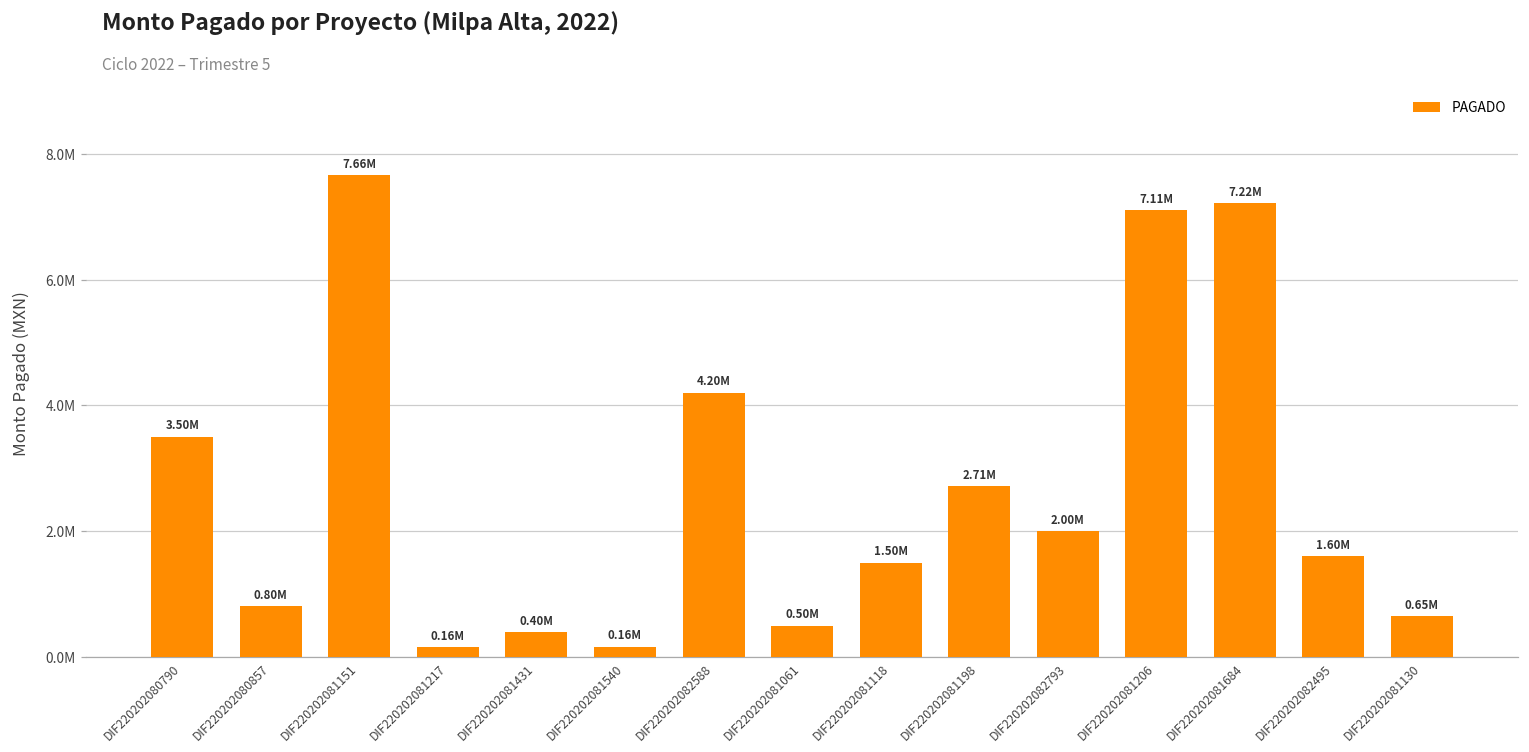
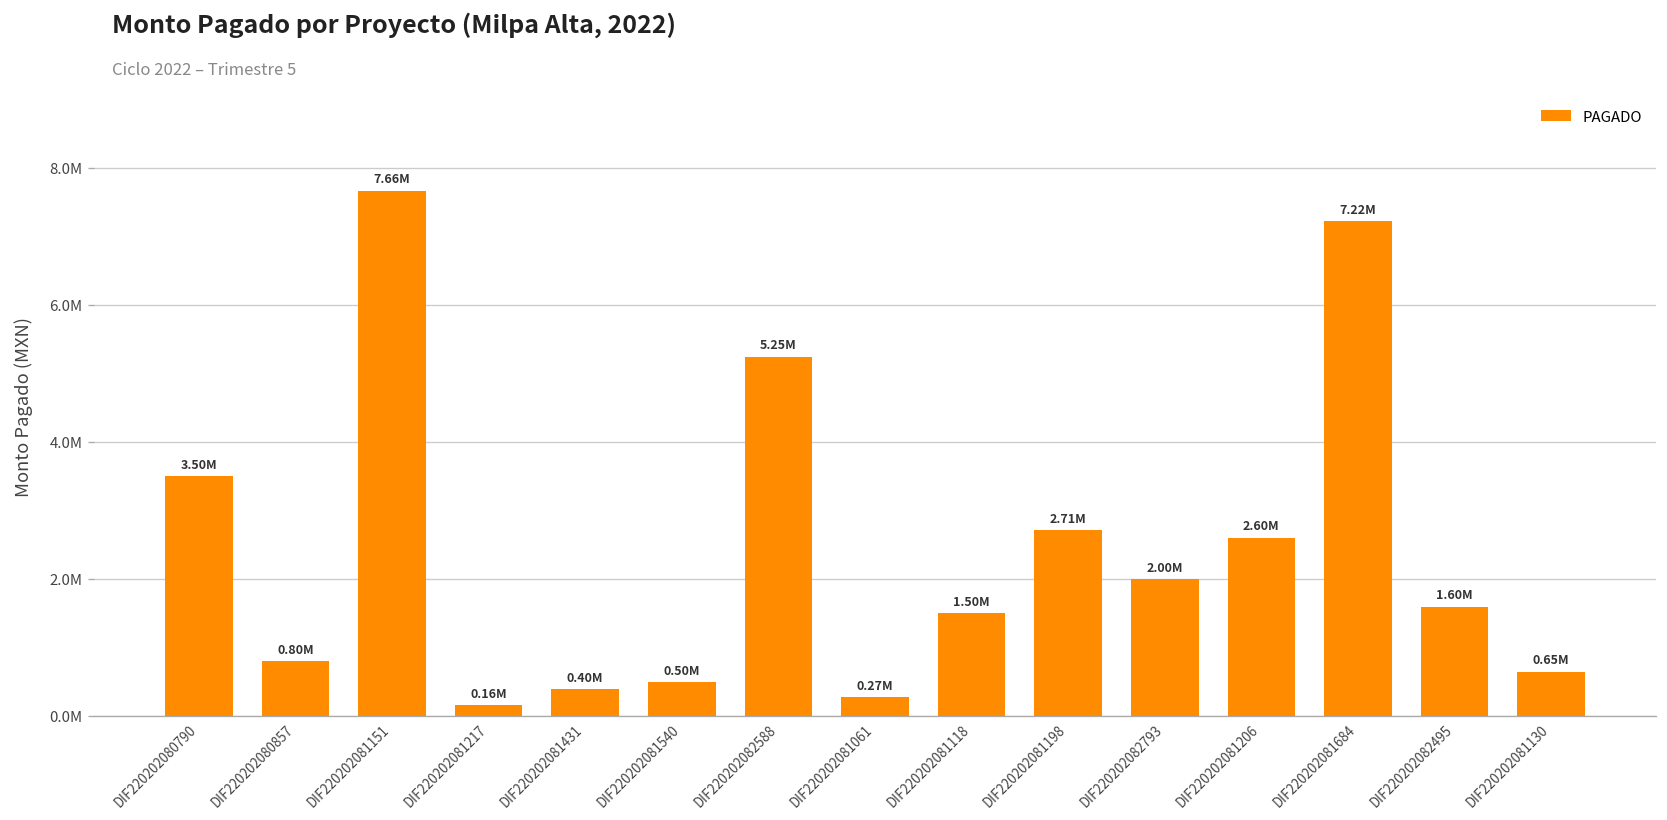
DIF220202081540: 0.16M -> 0.50M
DIF220202082588: 4.20M -> 5.25M
DIF220202081061: 0.50M -> 0.27M
DIF220202081206: 7.11M -> 2.60M
